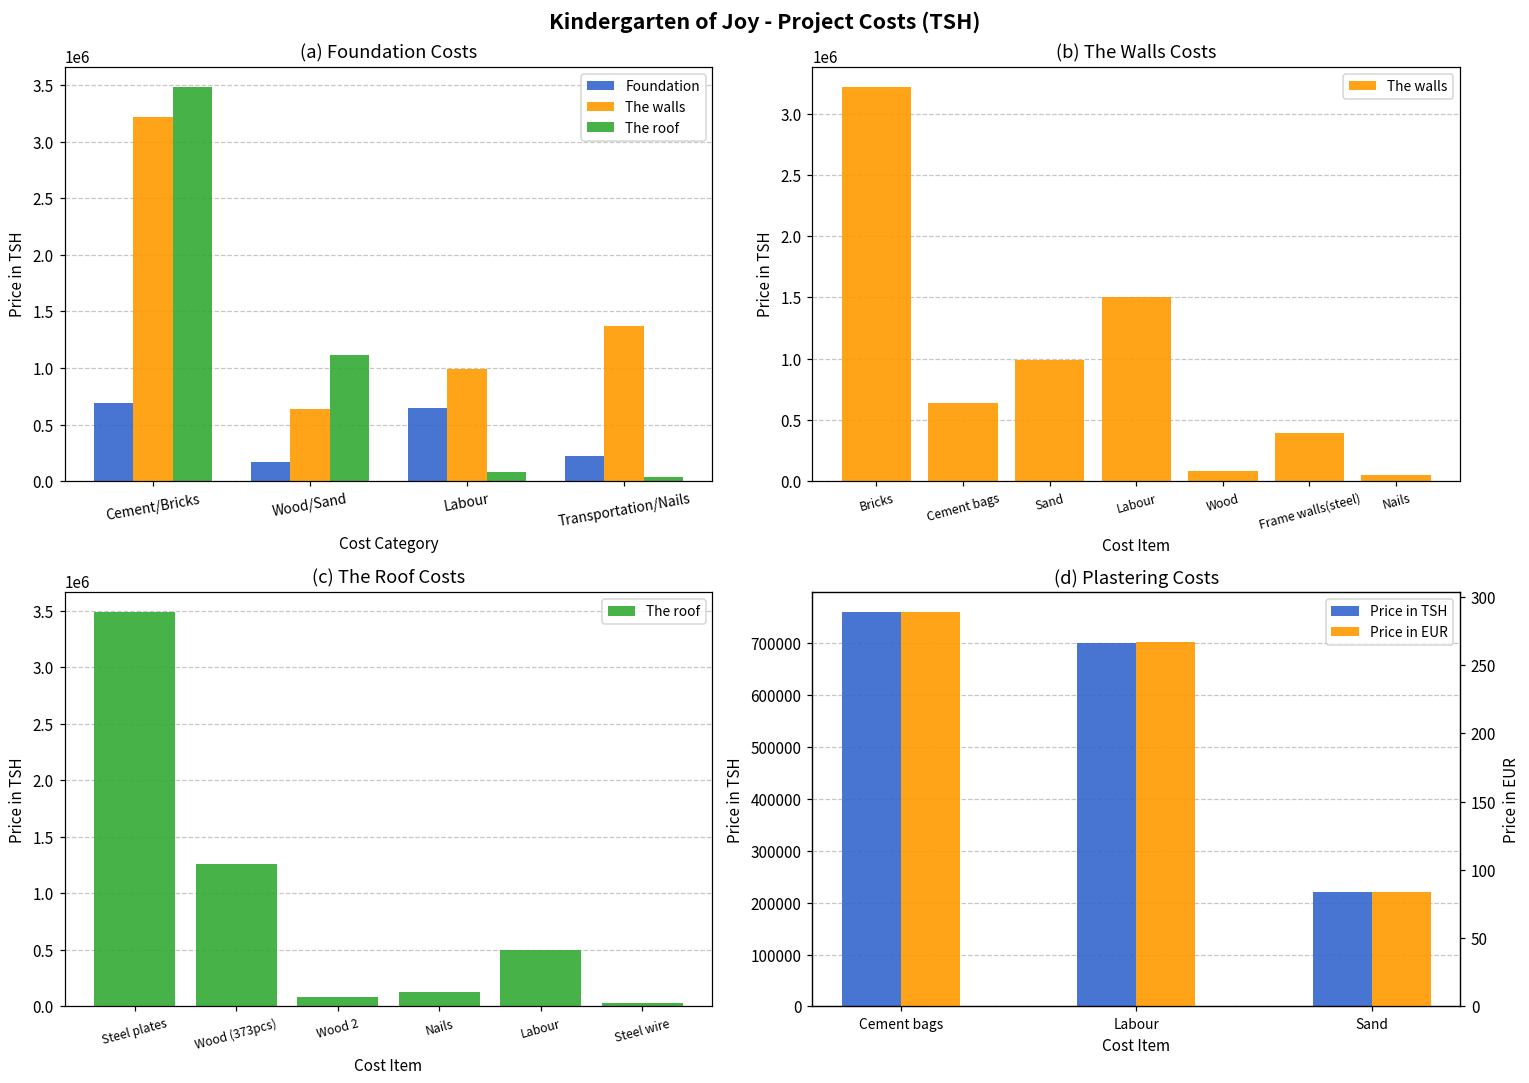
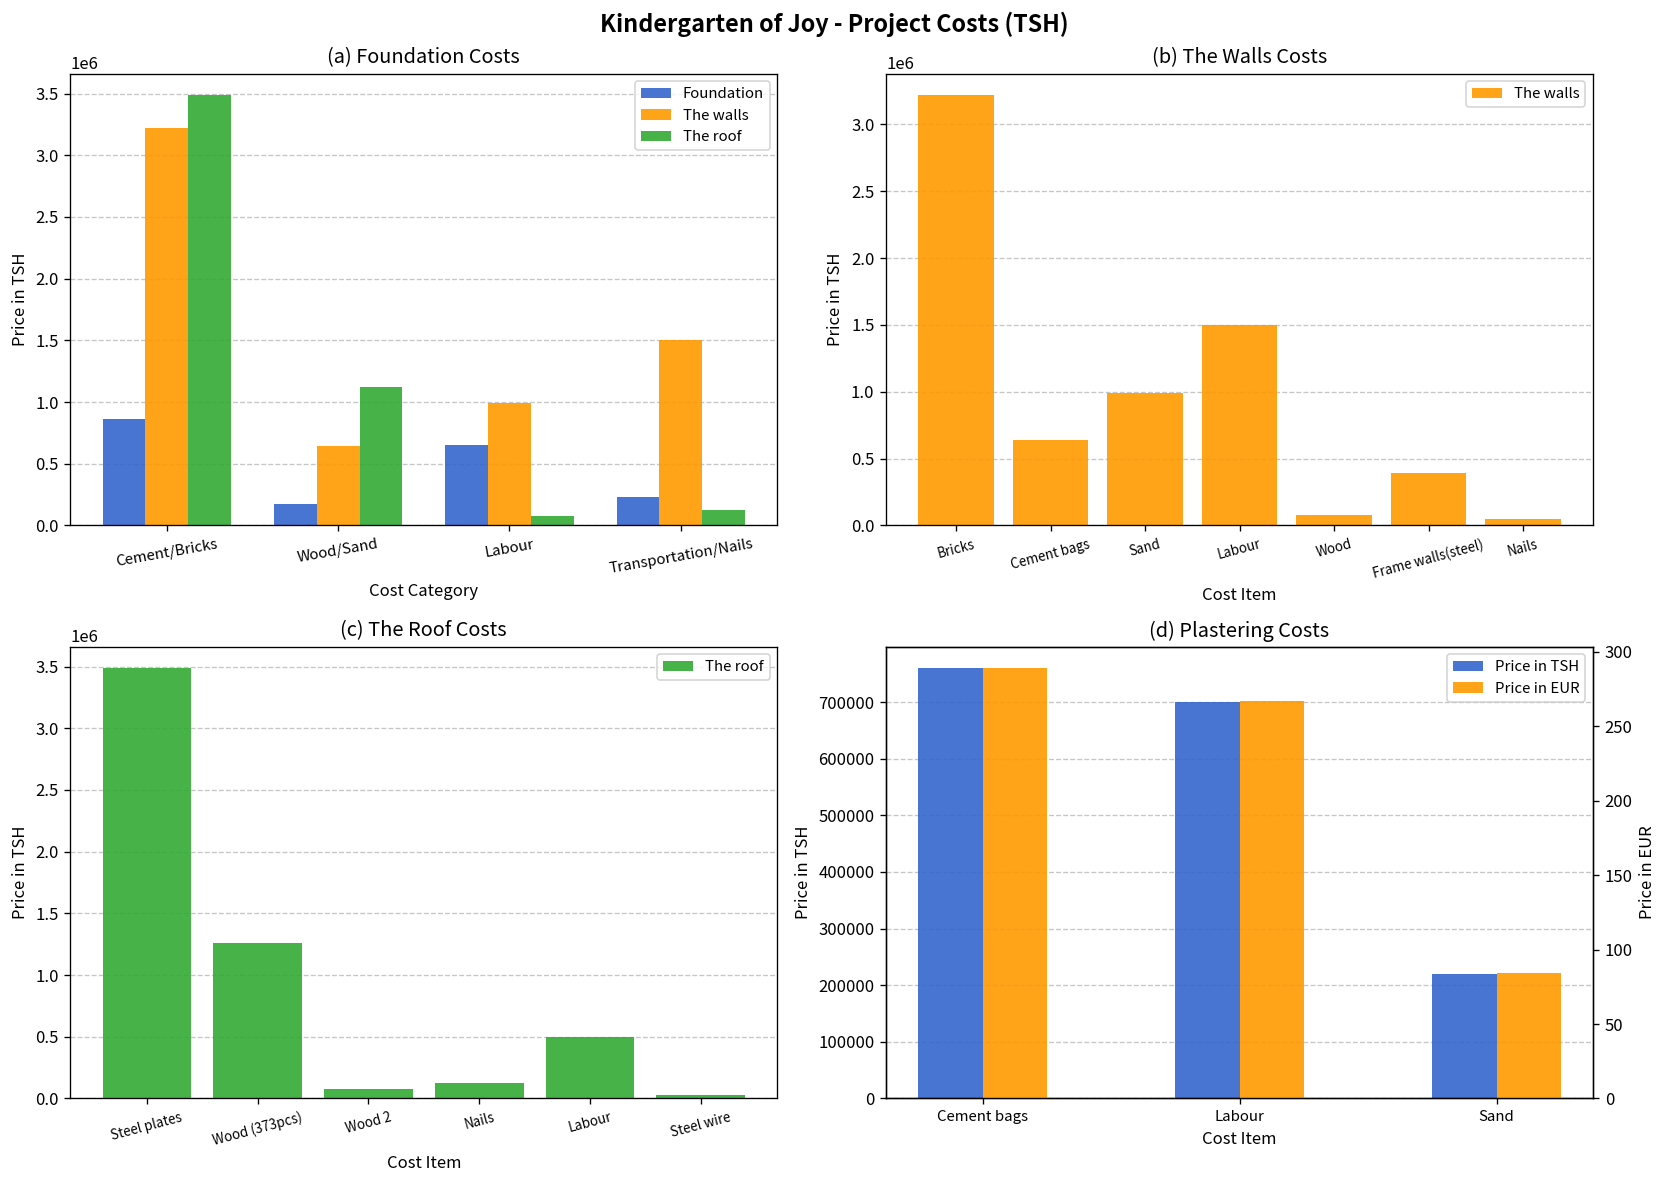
(a) Foundation Costs, Foundation, Cement/Bricks: 690000 -> 860000
(a) Foundation Costs, The walls, Transportation/Nails: 1370000 -> 1500000
(a) Foundation Costs, The roof, Transportation/Nails: 40000 -> 130000
